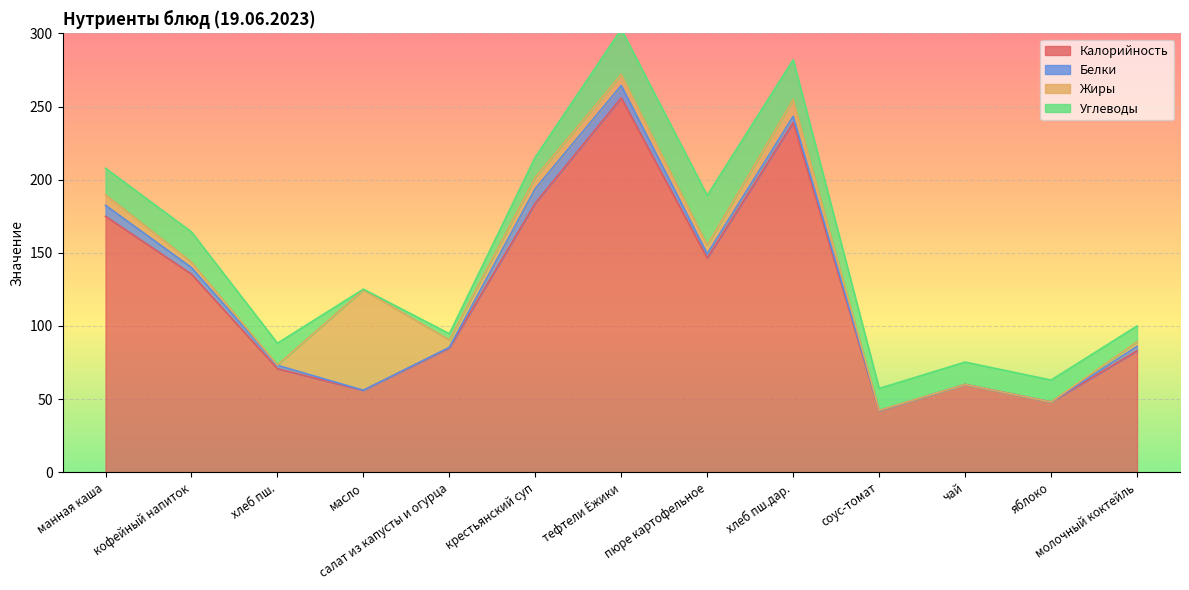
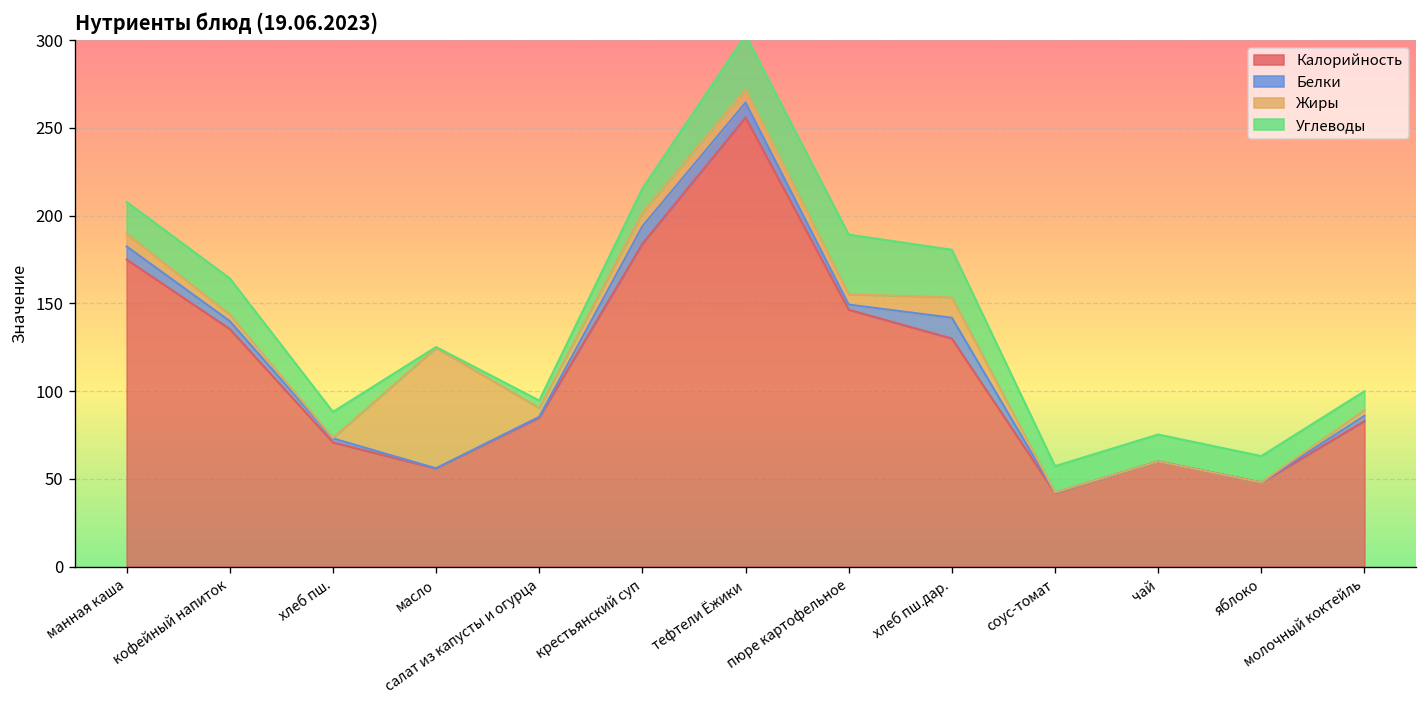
Калорийность, хлеб пш.дар.: 239 -> 130
Белки, хлеб пш.дар.: 4 -> 12
